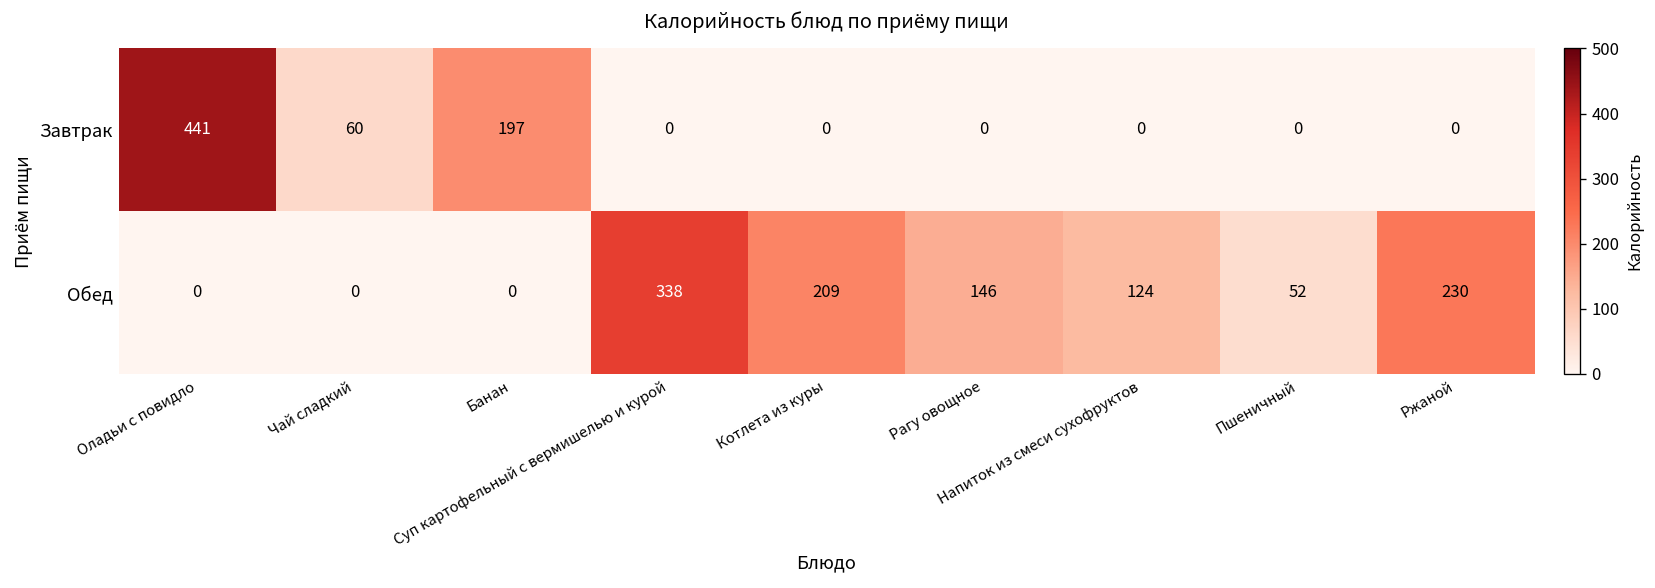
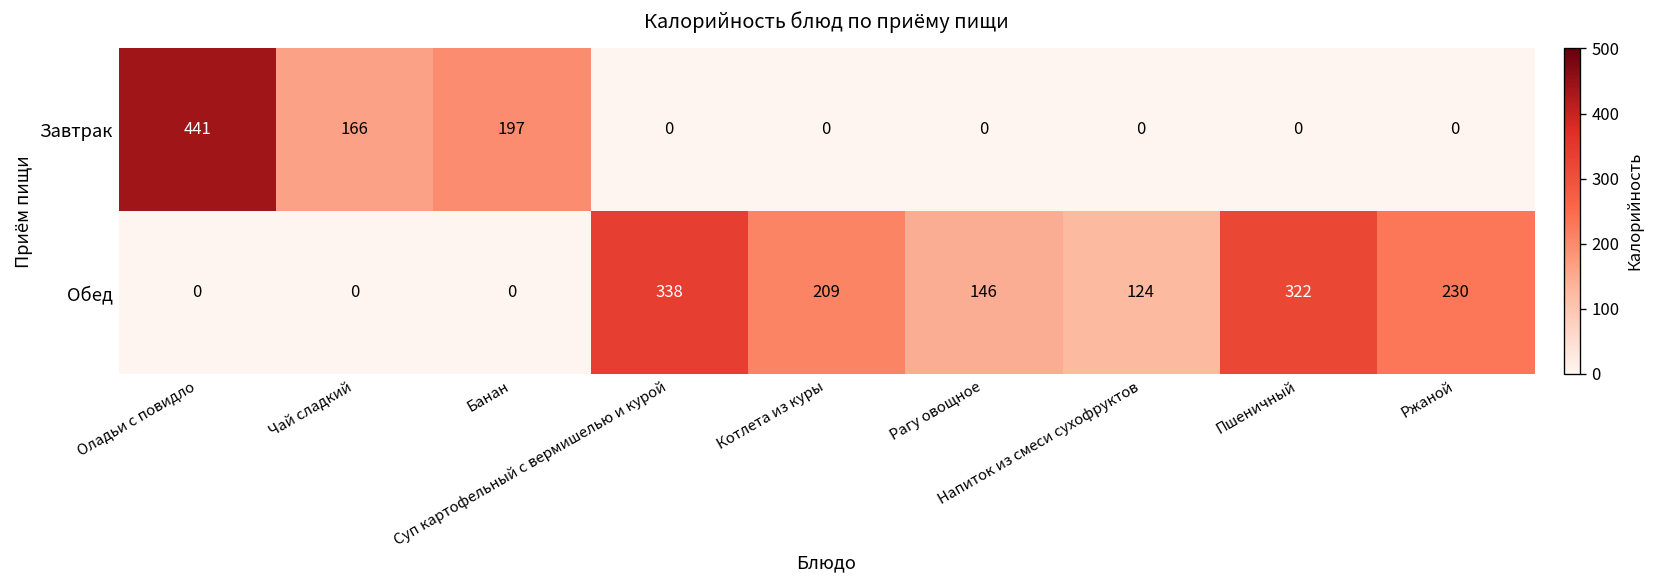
Завтрак, Чай сладкий: 60 -> 166
Обед, Пшеничный: 52 -> 322
